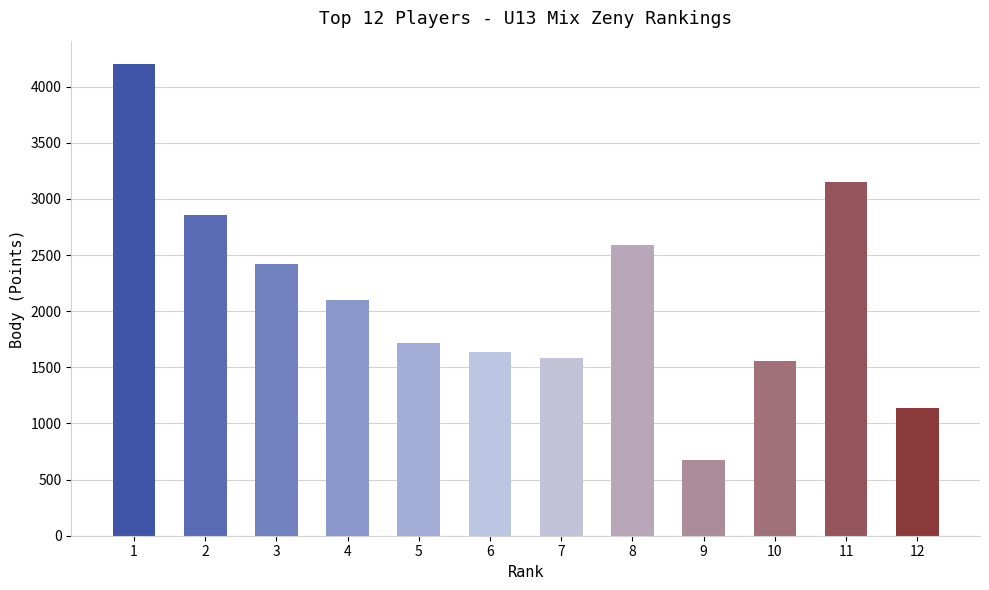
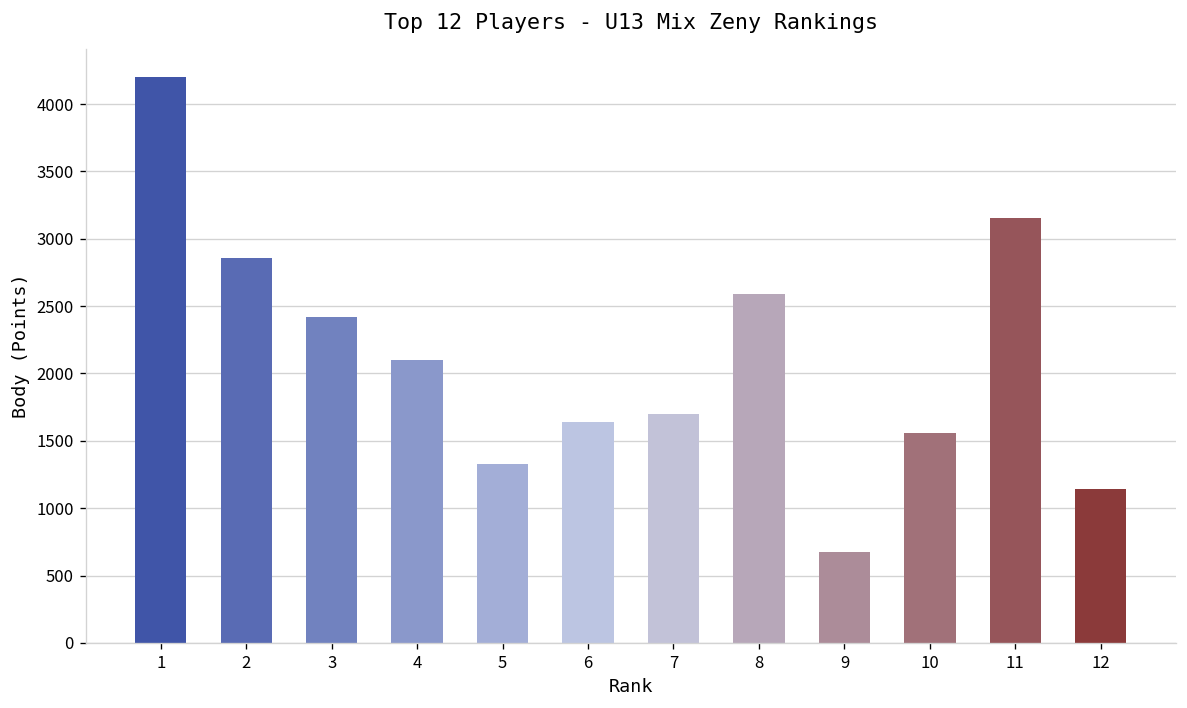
5: 1720 -> 1330
7: 1580 -> 1700
